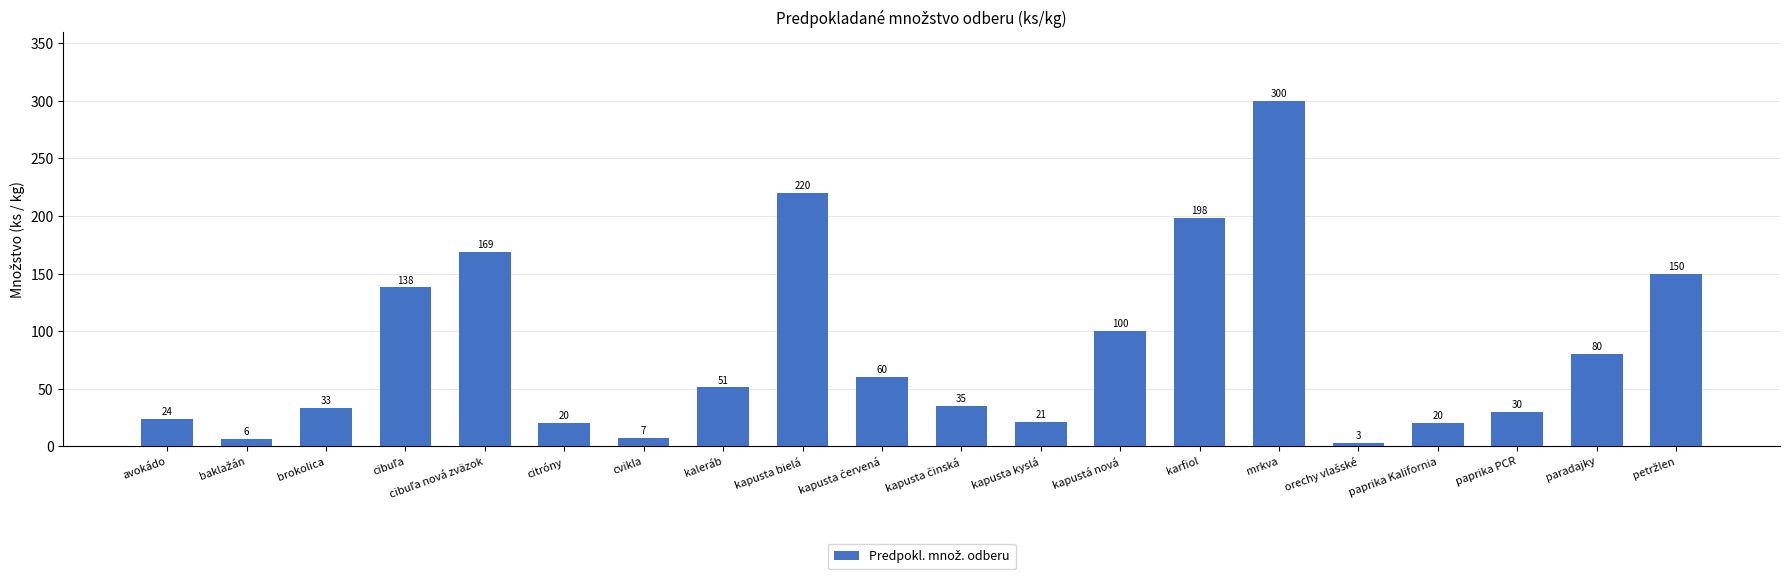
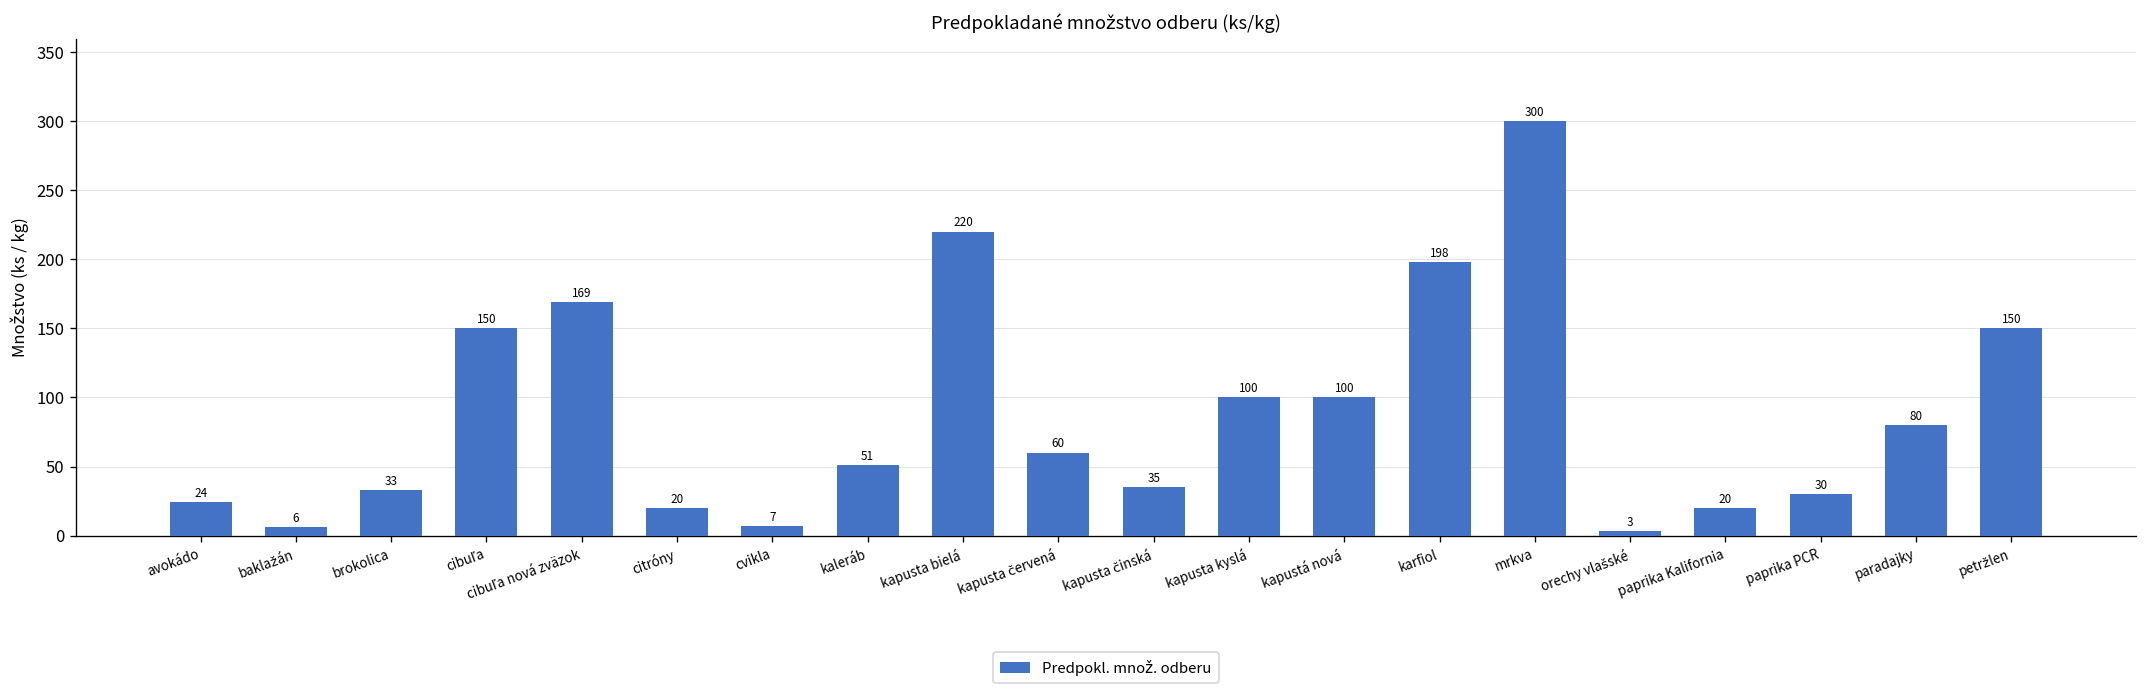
cibuľa: 138 -> 150
kapusta kyslá: 21 -> 100
